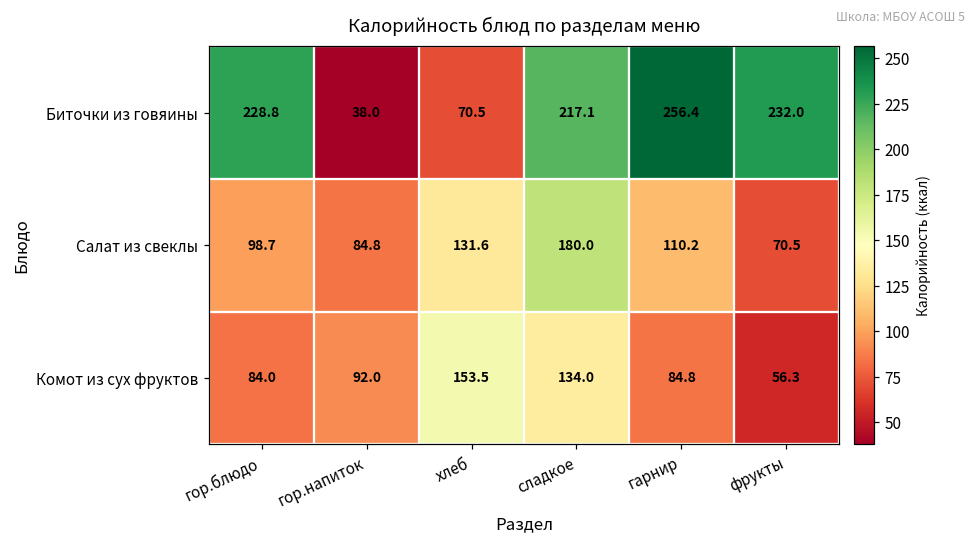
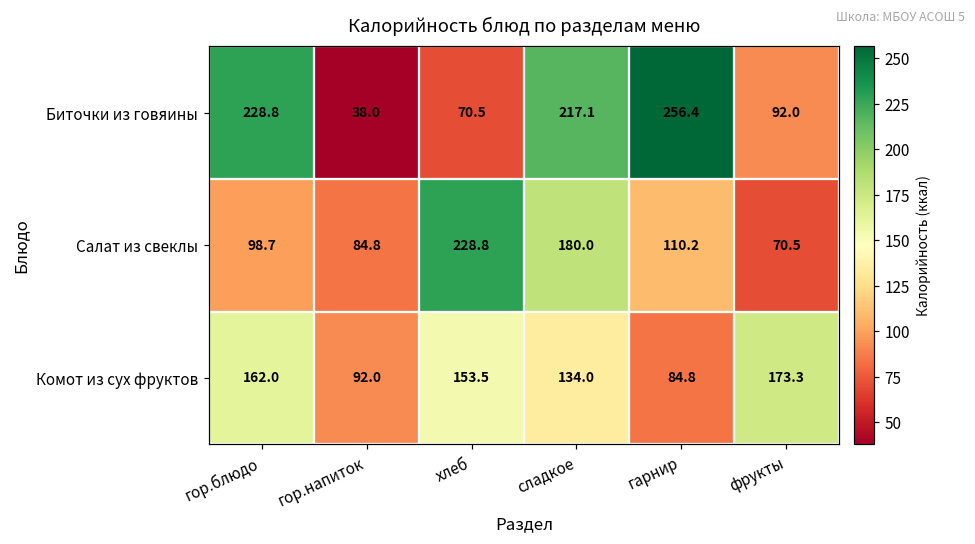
Биточки из говяины, фрукты: 232.0 -> 92.0
Салат из свеклы, хлеб: 131.6 -> 228.8
Комот из сух фруктов, гор.блюдо: 84.0 -> 162.0
Комот из сух фруктов, фрукты: 56.3 -> 173.3
